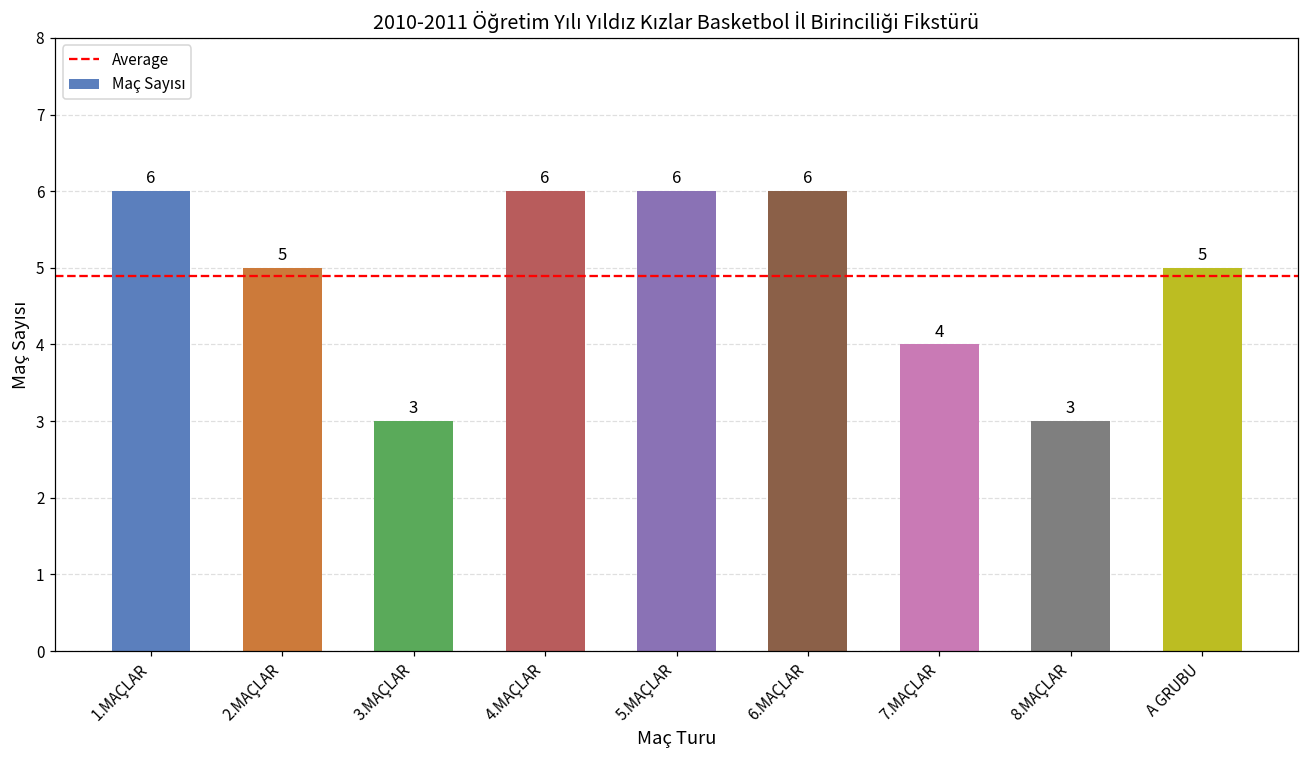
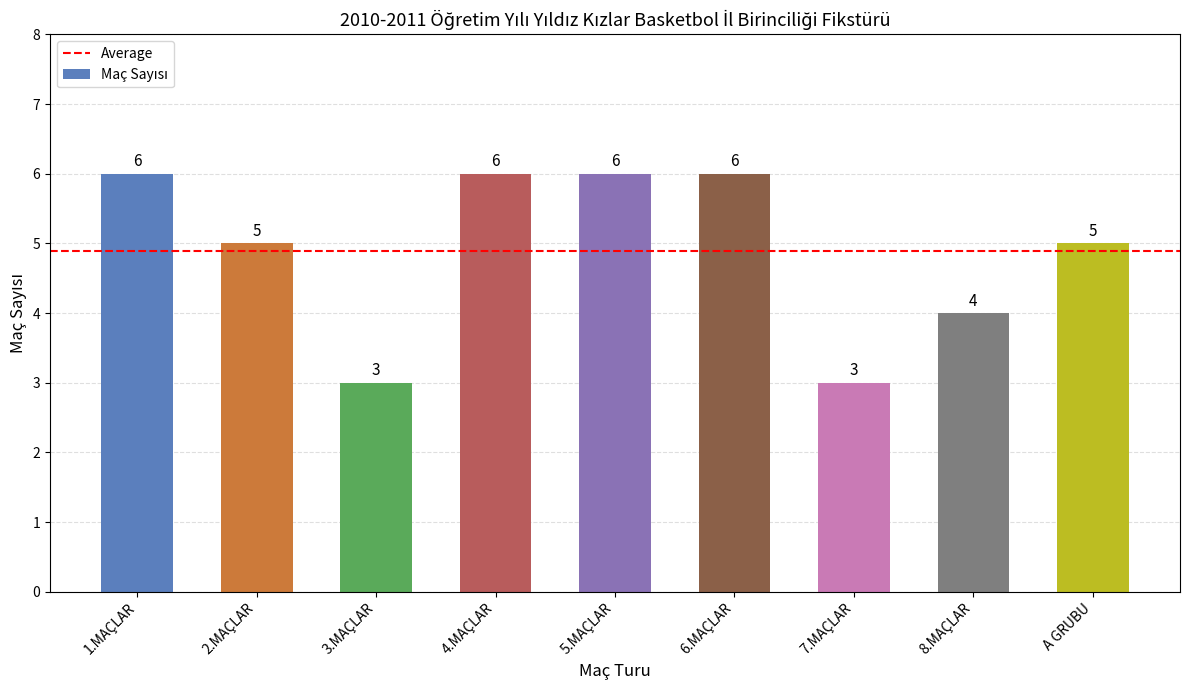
7.MAÇLAR: 4 -> 3
8.MAÇLAR: 3 -> 4
